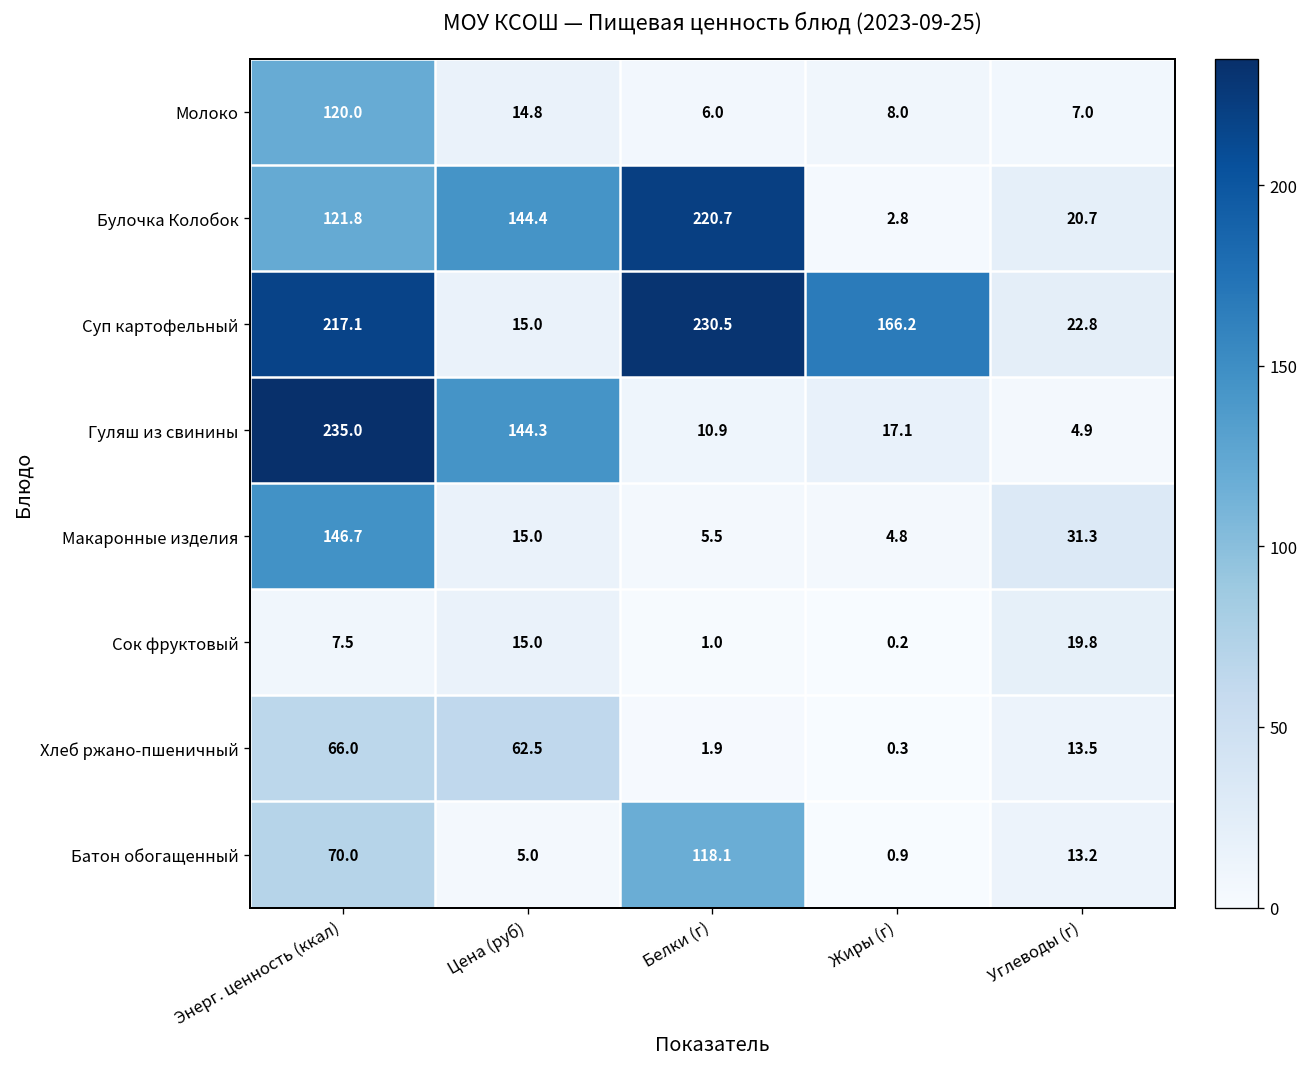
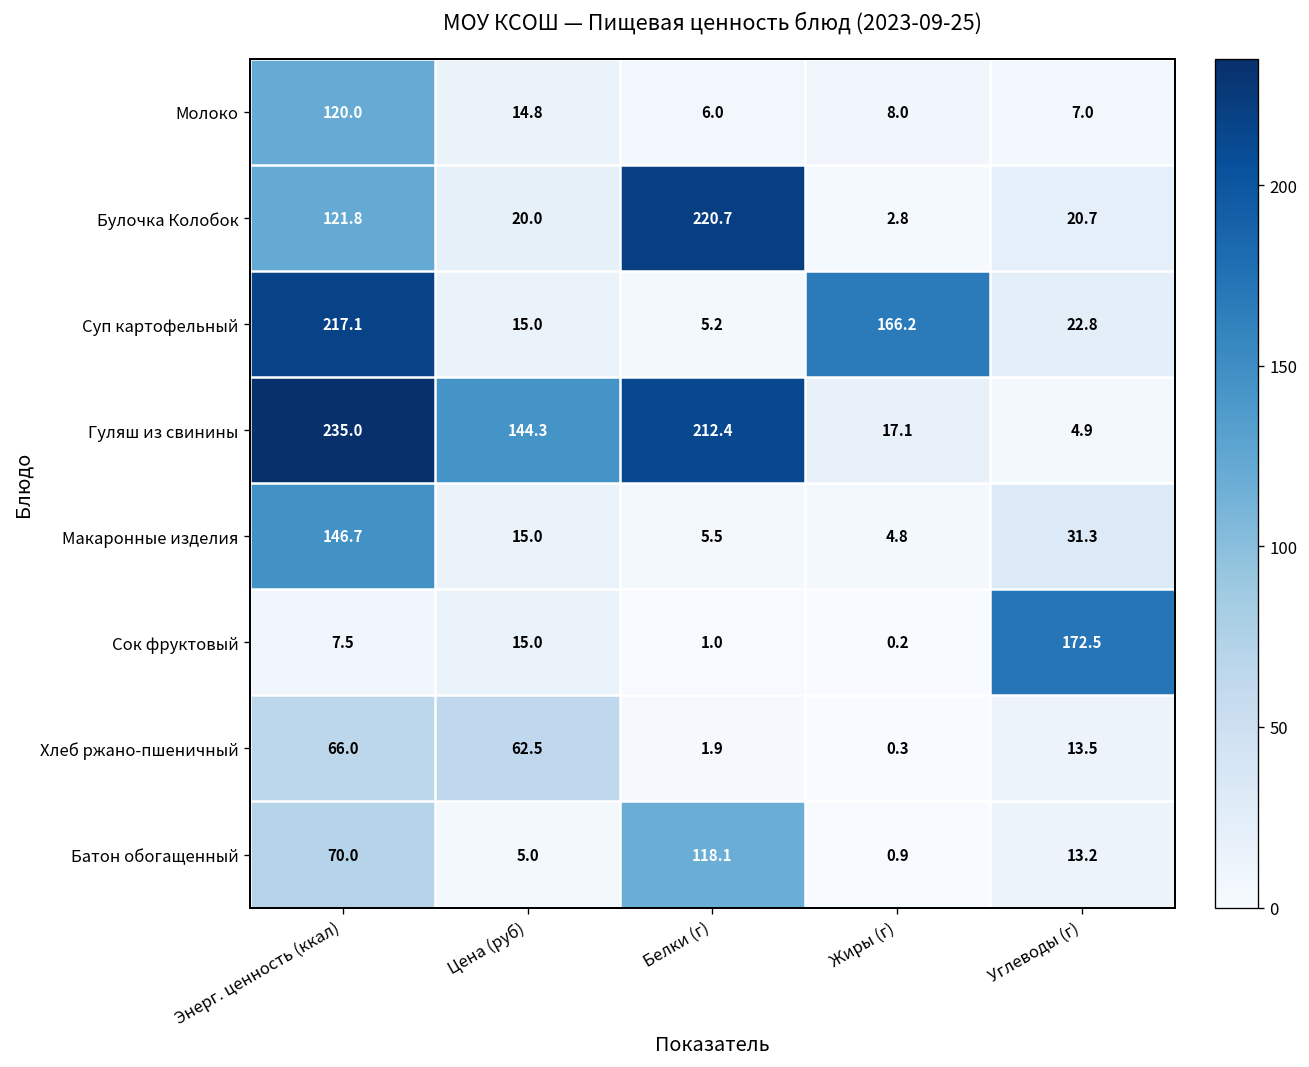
Булочка Колобок, Цена (руб): 144.4 -> 20.0
Суп картофельный, Белки (г): 230.5 -> 5.2
Гуляш из свинины, Белки (г): 10.9 -> 212.4
Сок фруктовый, Углеводы (г): 19.8 -> 172.5
